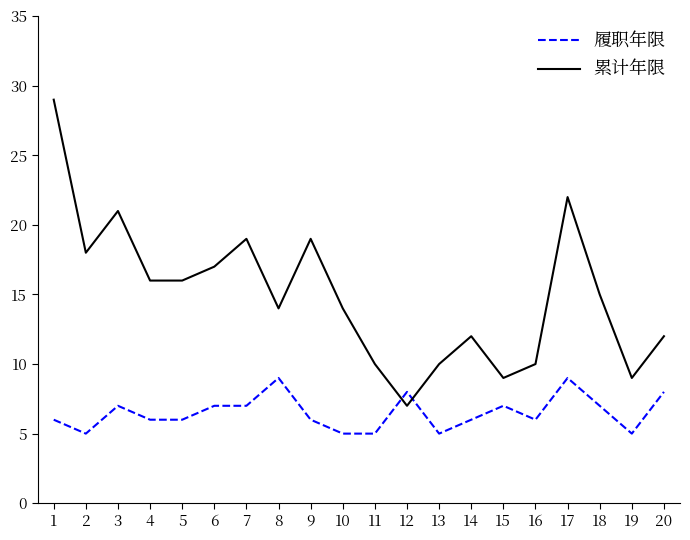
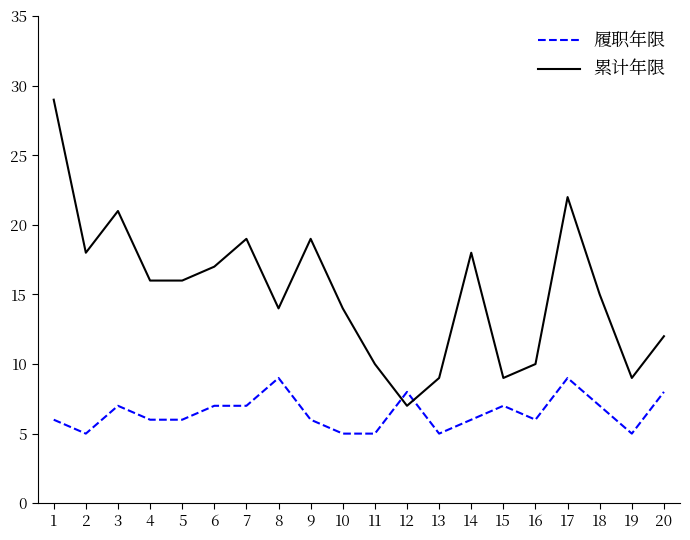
累计年限, 13: 10 -> 9
累计年限, 14: 12 -> 18
